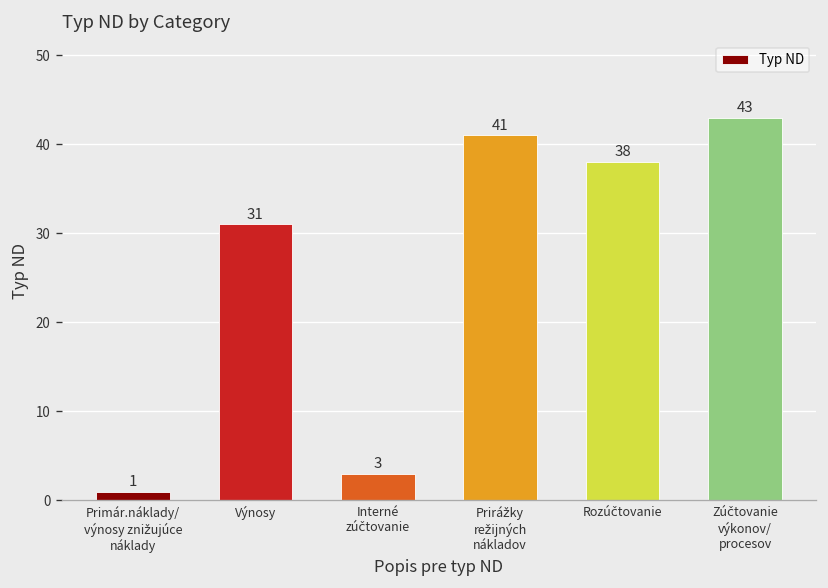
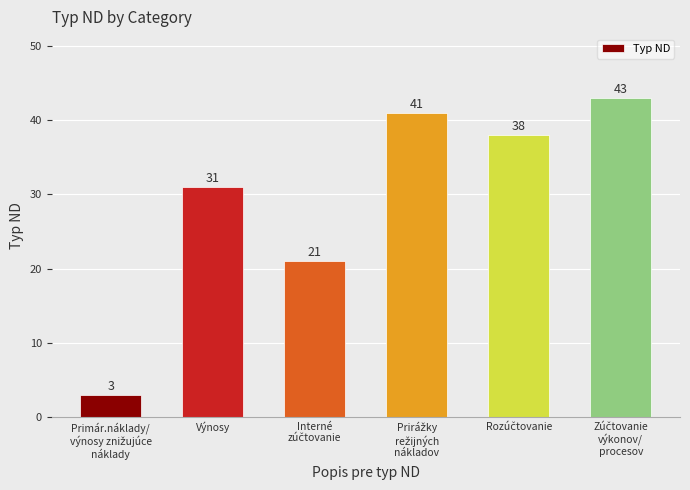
Primár.náklady/ výnosy znižujúce náklady: 1 -> 3
Interné zúčtovanie: 3 -> 21
